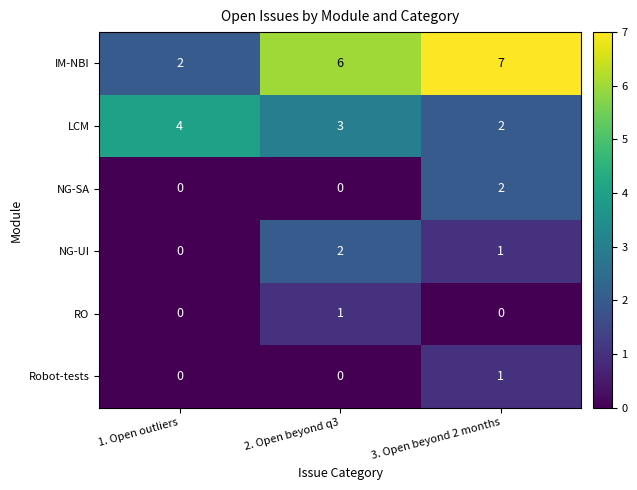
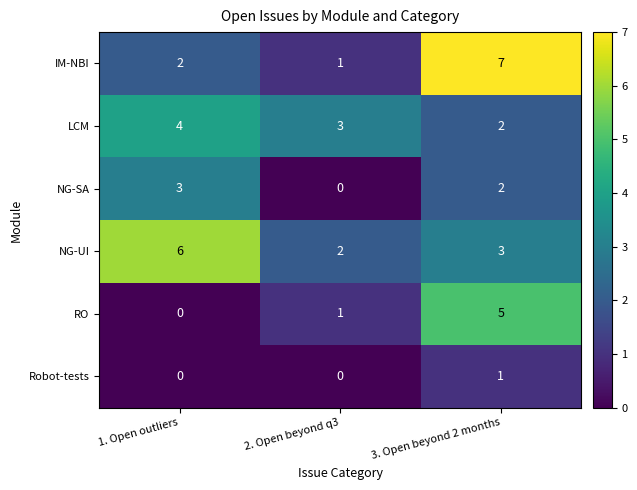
IM-NBI, 2. Open beyond q3: 6 -> 1
NG-SA, 1. Open outliers: 0 -> 3
NG-UI, 1. Open outliers: 0 -> 6
NG-UI, 3. Open beyond 2 months: 1 -> 3
RO, 3. Open beyond 2 months: 0 -> 5
